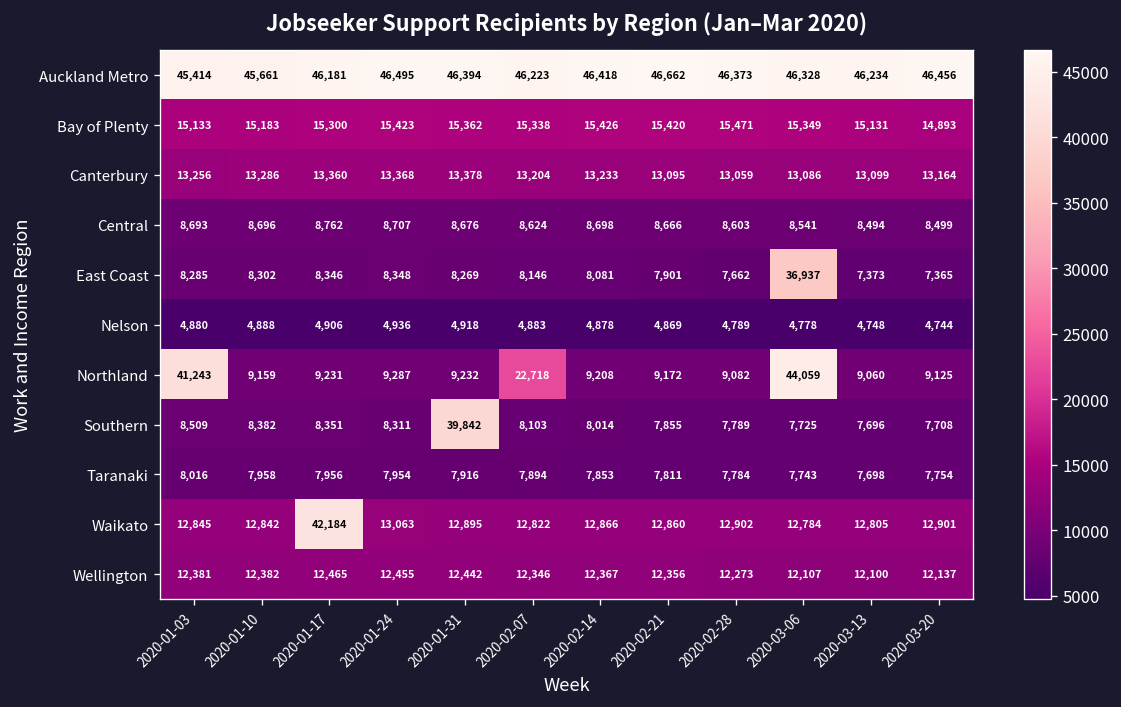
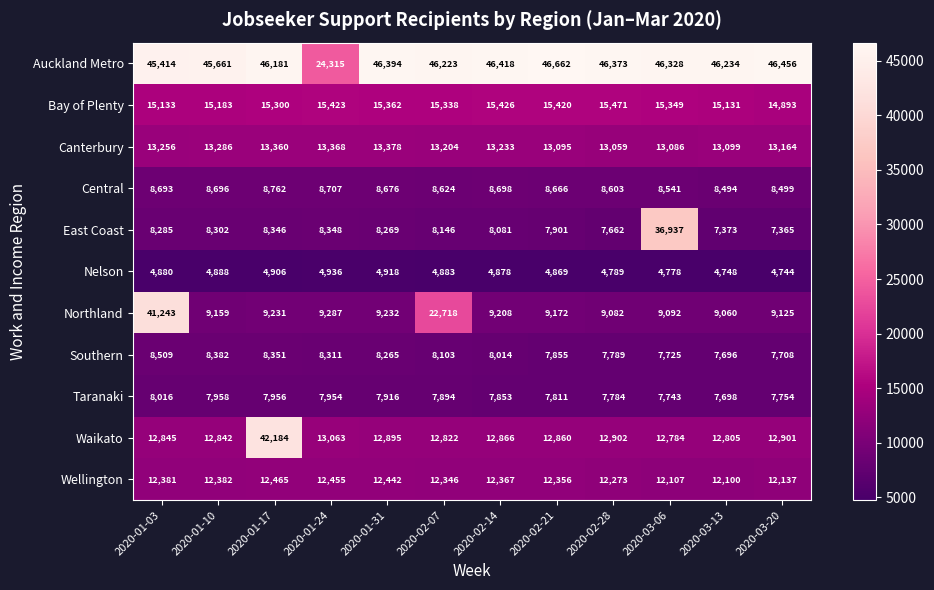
Auckland Metro, 2020-01-24: 46,495 -> 24,315
Northland, 2020-03-06: 44,059 -> 9,092
Southern, 2020-01-31: 39,842 -> 8,265
